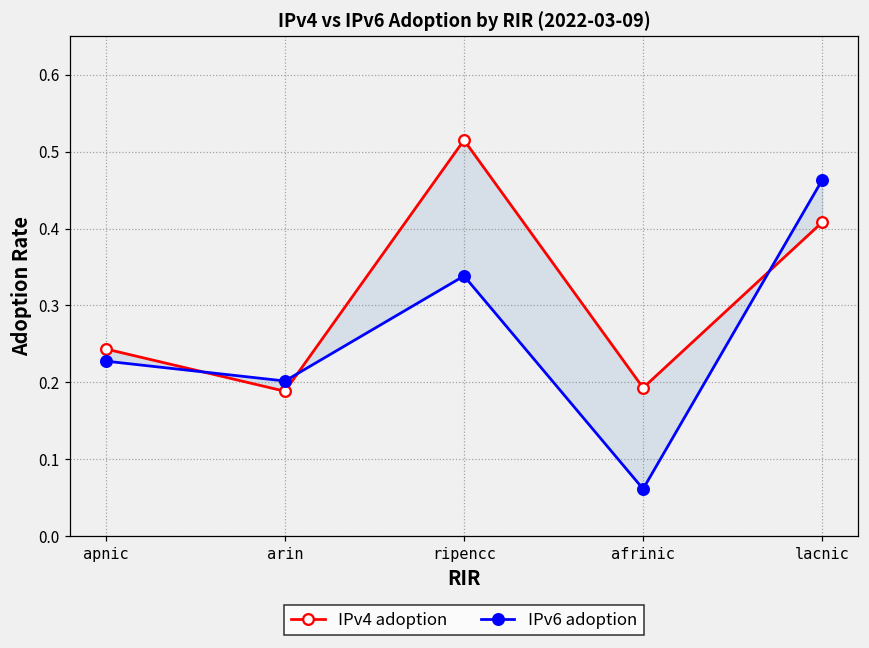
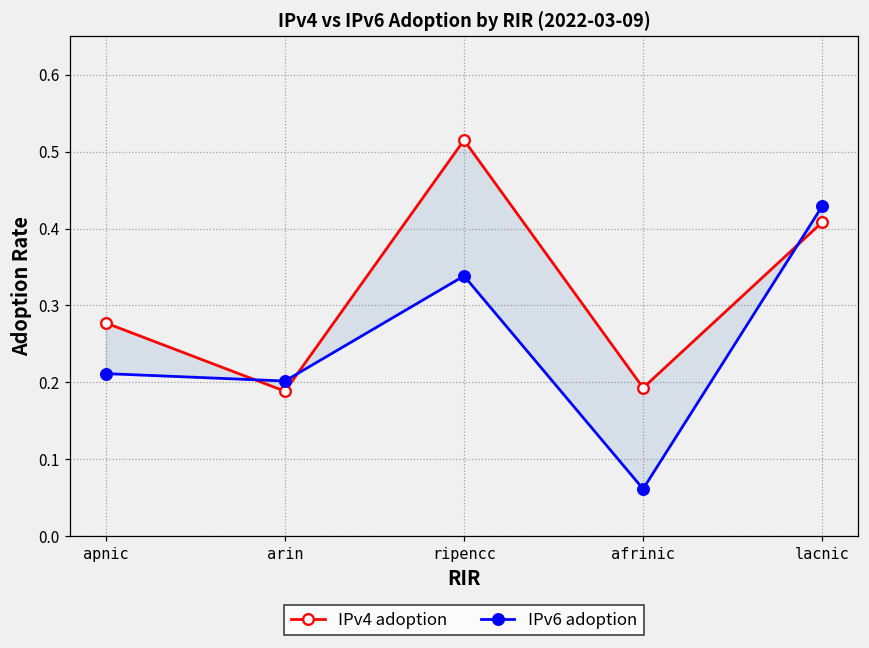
IPv4 adoption, apnic: 0.24 -> 0.28
IPv6 adoption, apnic: 0.23 -> 0.21
IPv6 adoption, lacnic: 0.46 -> 0.43
